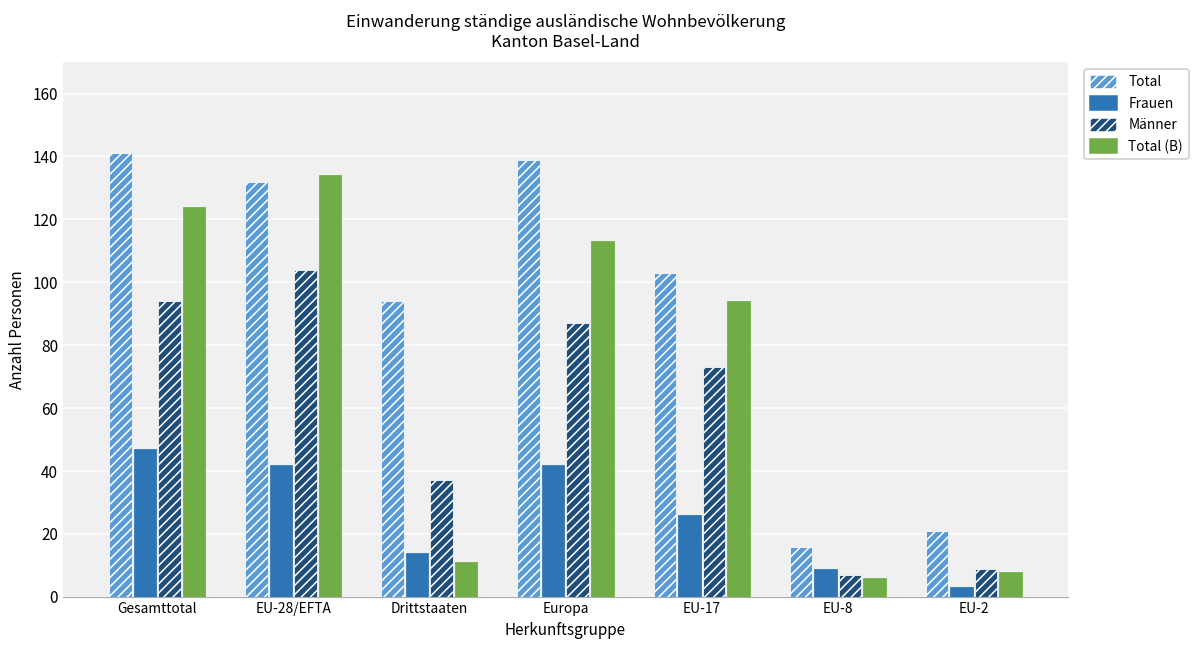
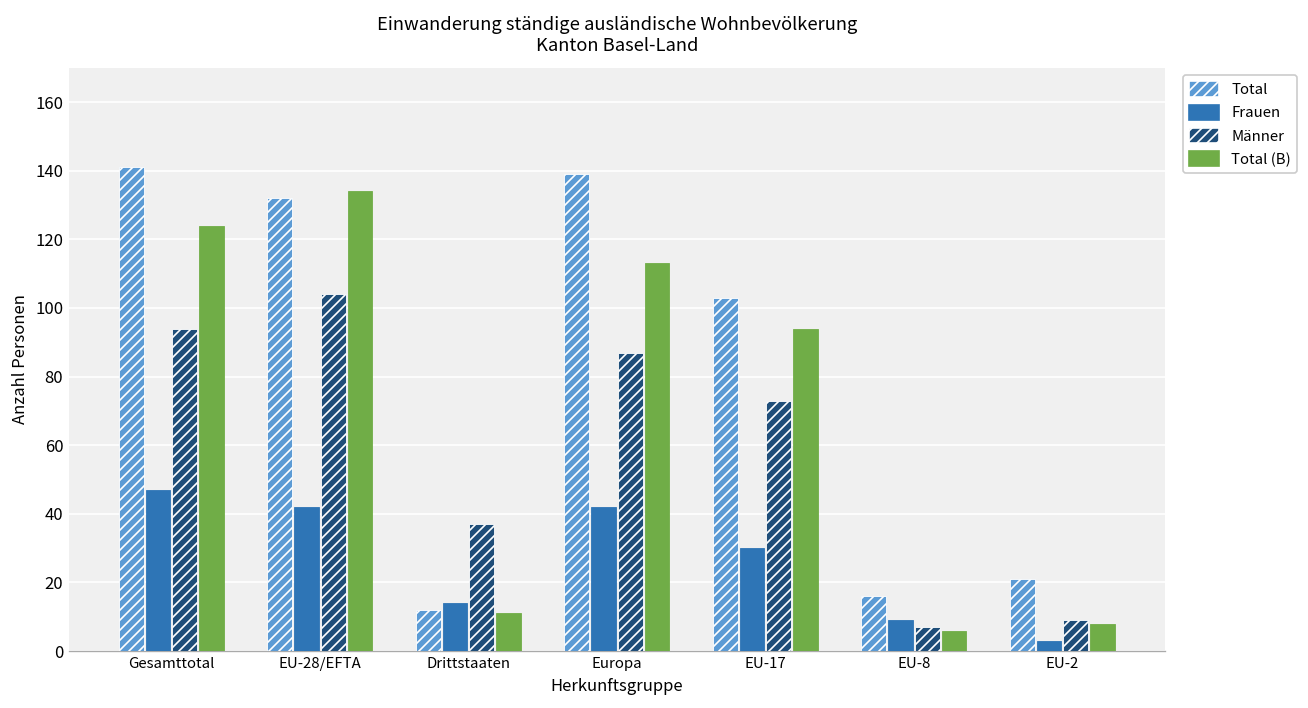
Total, Drittstaaten: 94 -> 12
Frauen, EU-17: 26 -> 30
